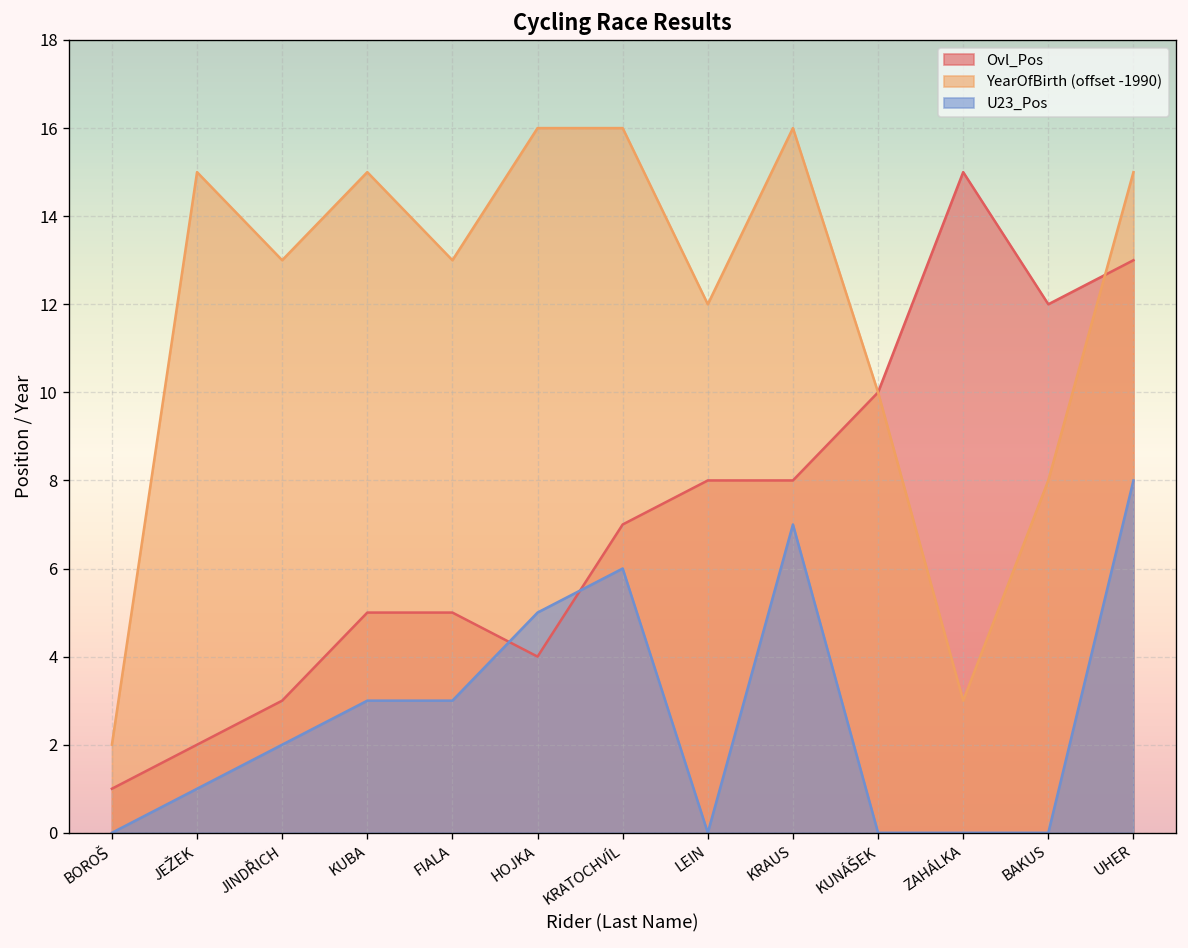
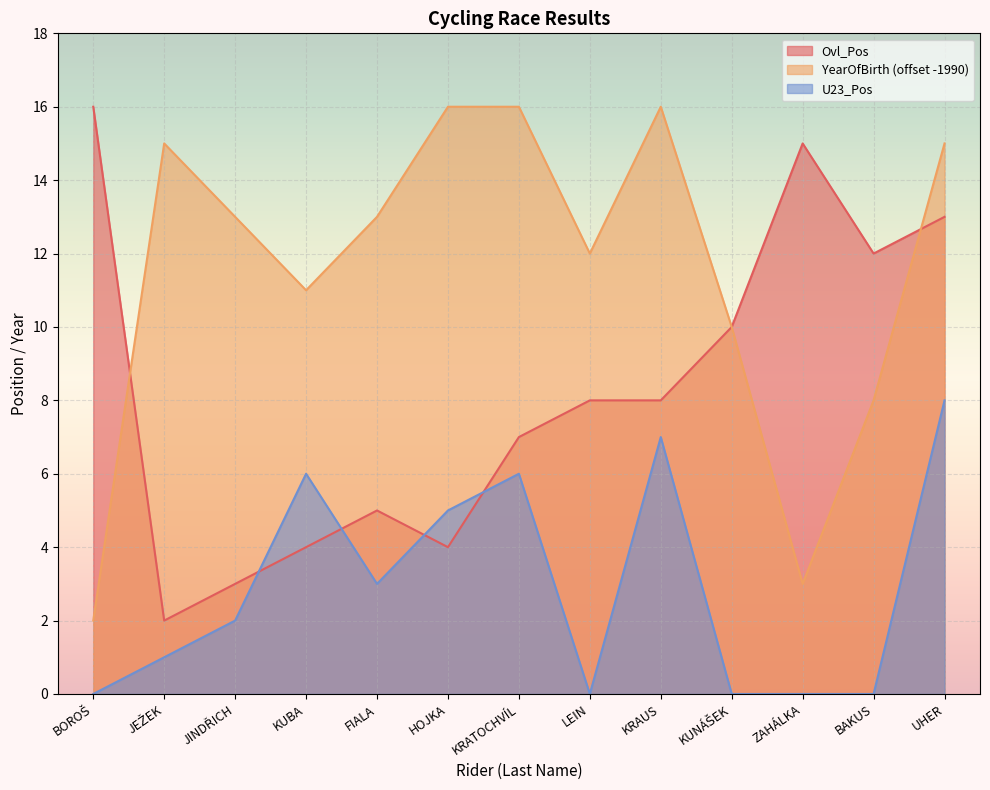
Ovl_Pos, BOROŠ: 1 -> 16
Ovl_Pos, KUBA: 5 -> 4
YearOfBirth (offset -1990), KUBA: 15.0 -> 11.0
U23_Pos, KUBA: 3 -> 6
